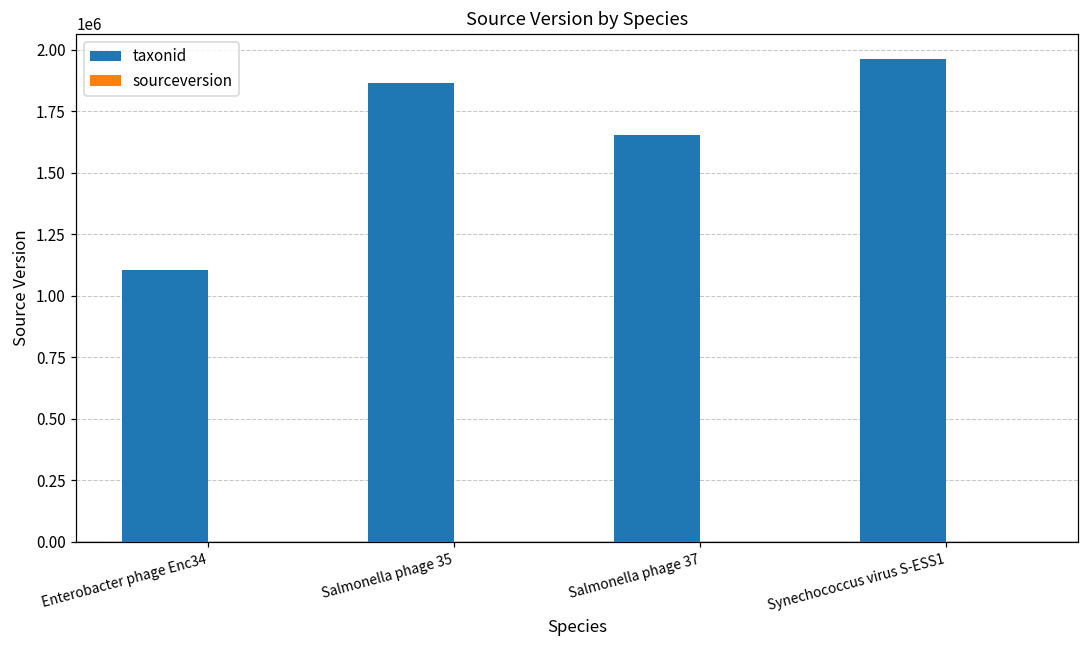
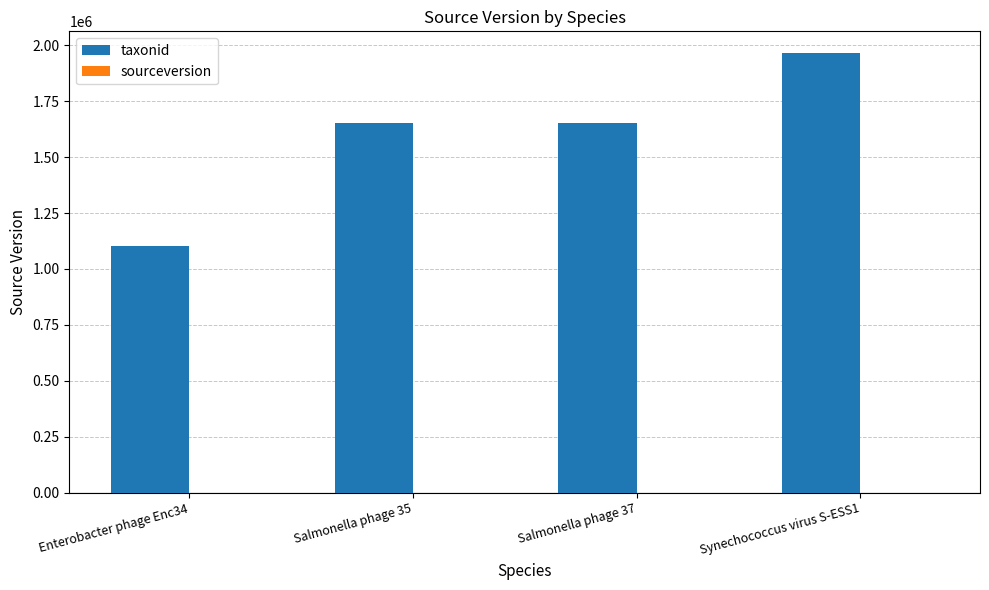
taxonid, Salmonella phage 35: 1870000 -> 1650000
